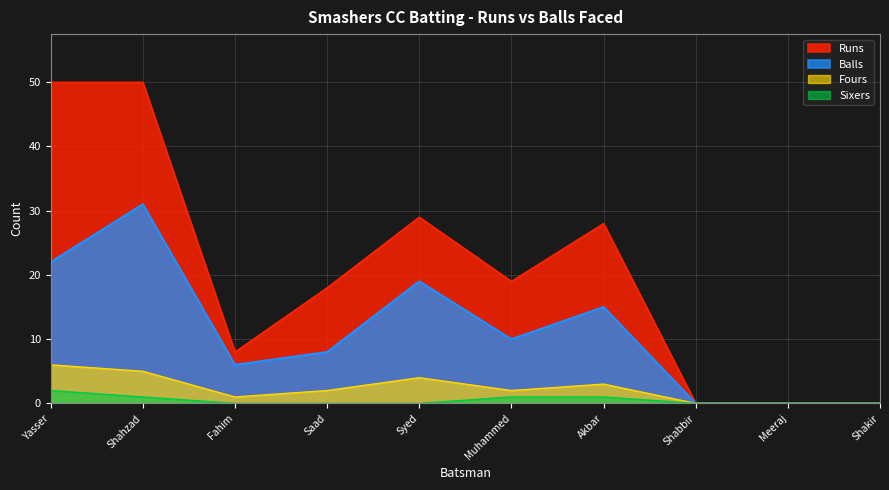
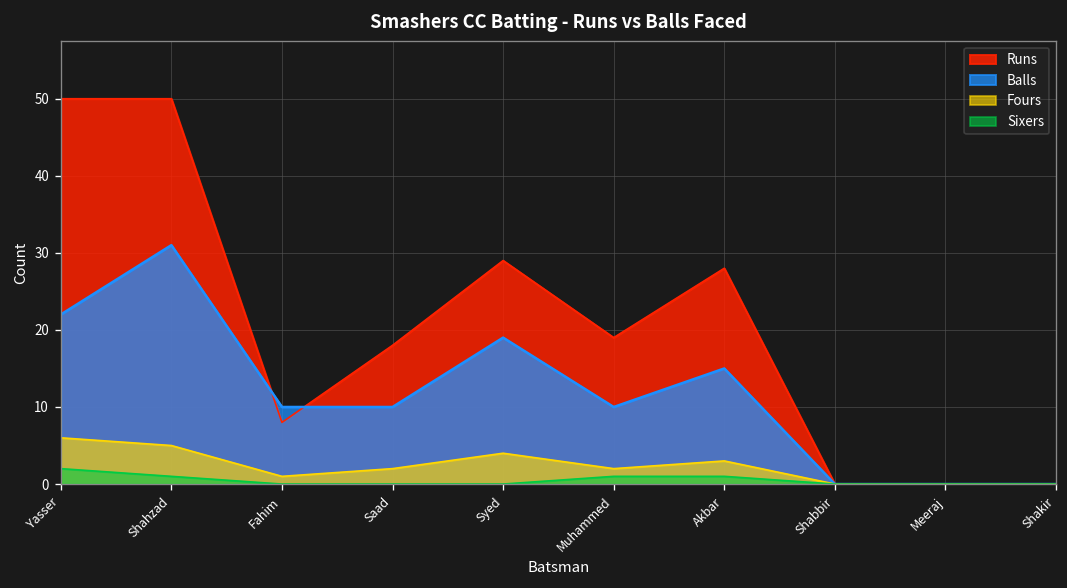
Balls, Fahim: 6 -> 10
Balls, Saad: 8 -> 10
